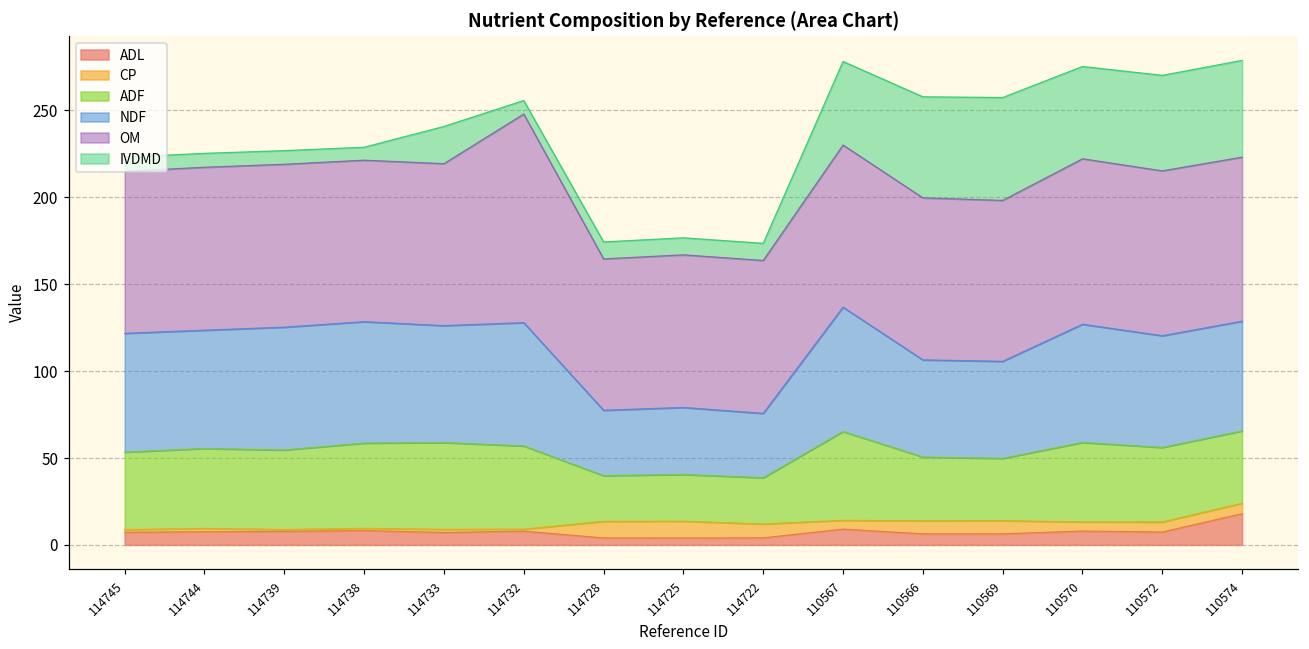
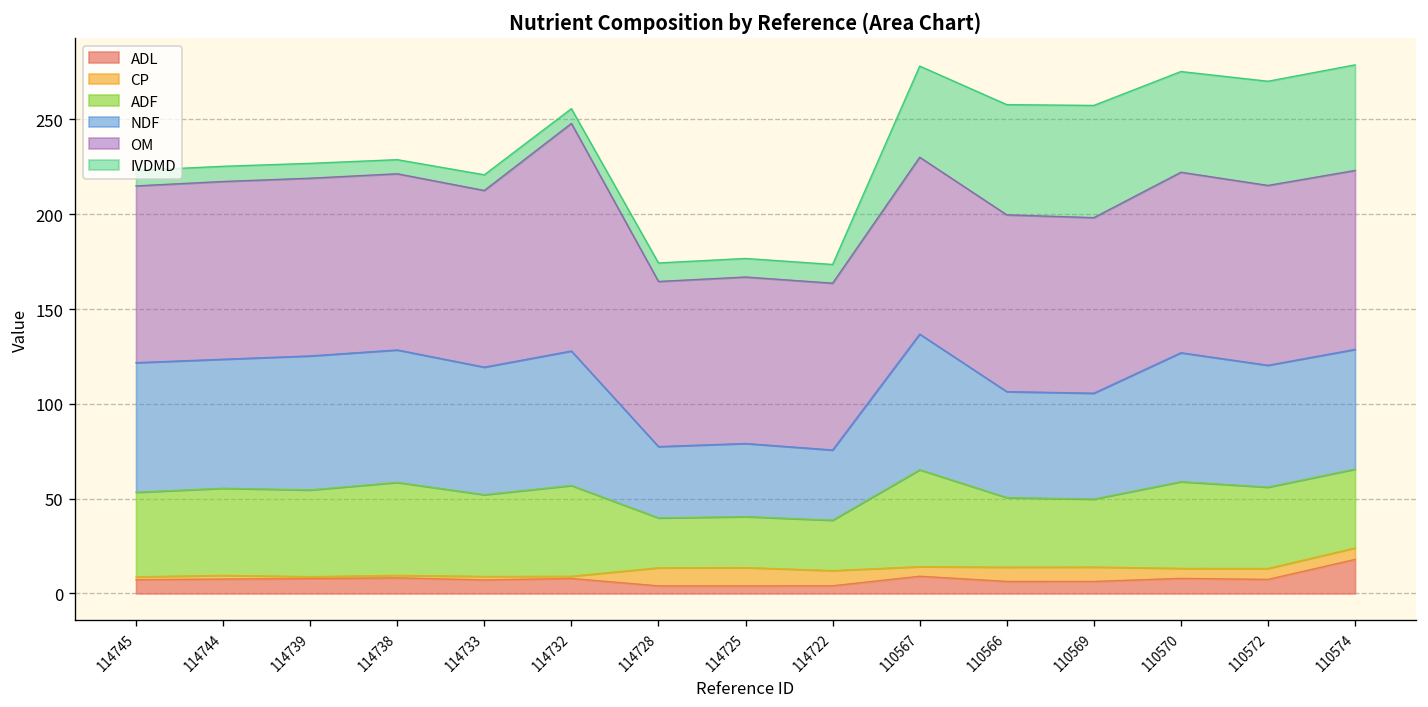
ADF, 114733: 50 -> 43
IVDMD, 114733: 21 -> 8
